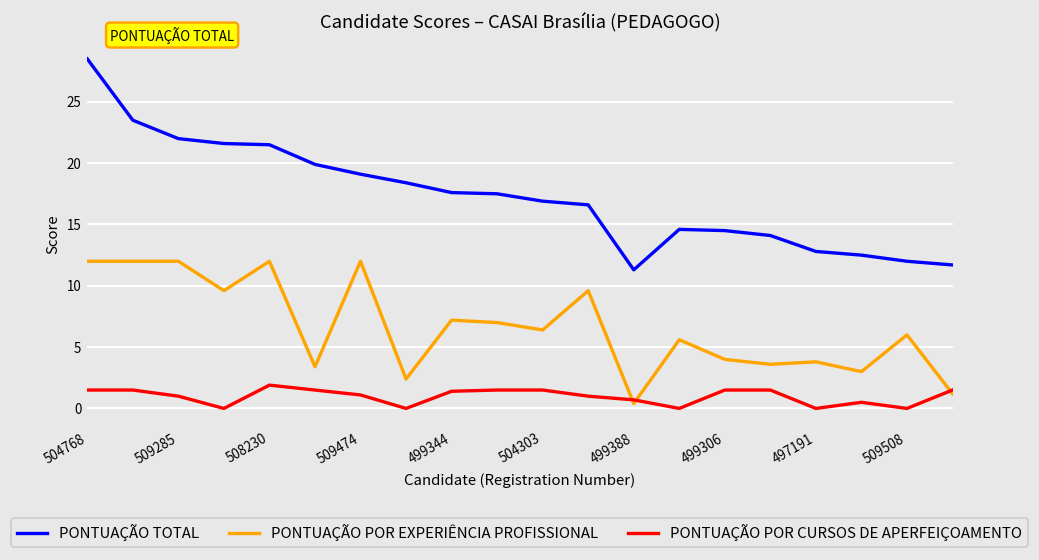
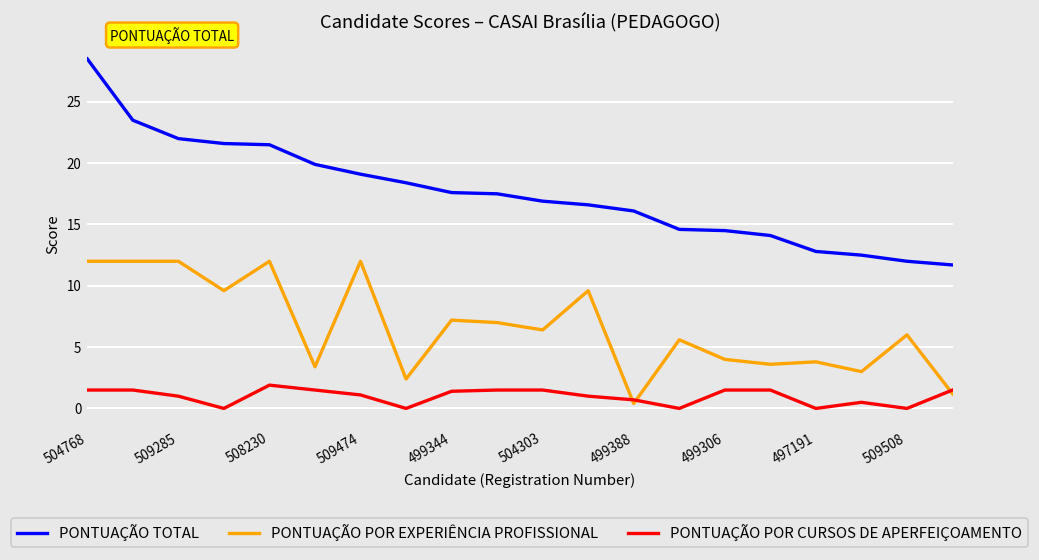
PONTUAÇÃO TOTAL, 499388: 11.3 -> 16.1
